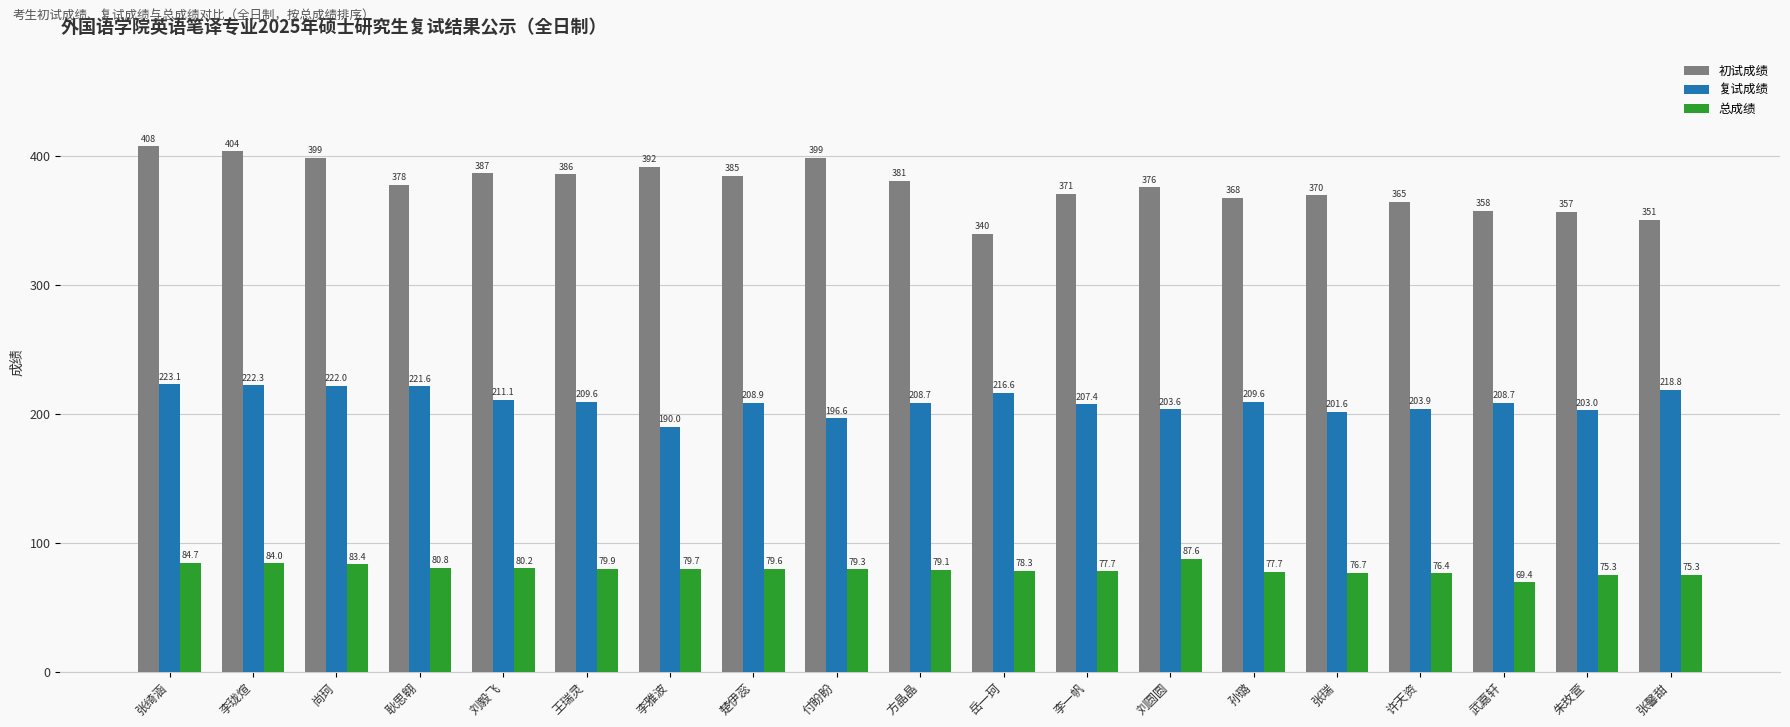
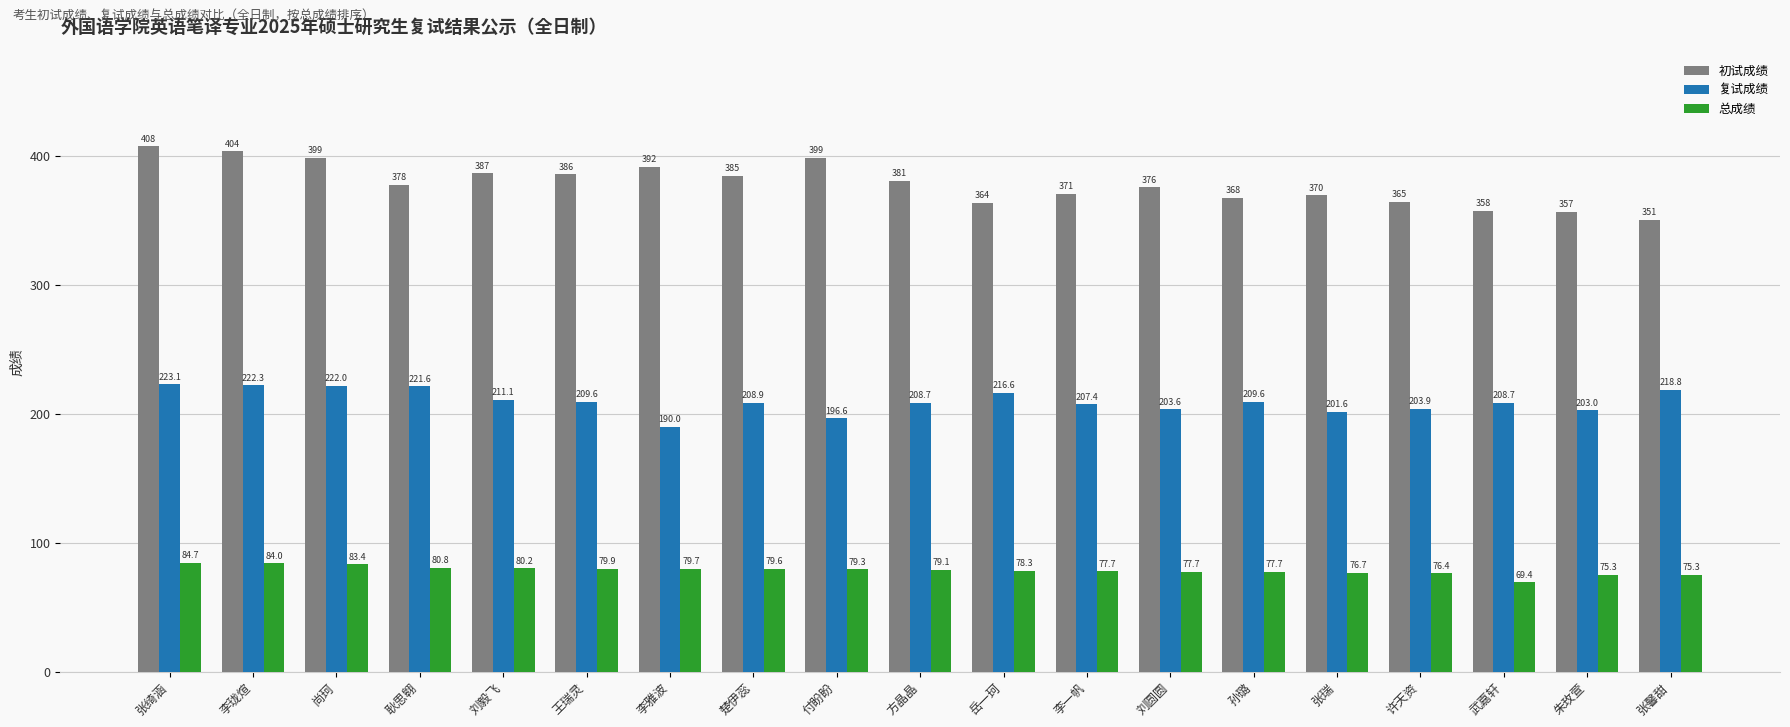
初试成绩, 岳一珂: 340 -> 364
总成绩, 刘圆圆: 87.6 -> 77.7
